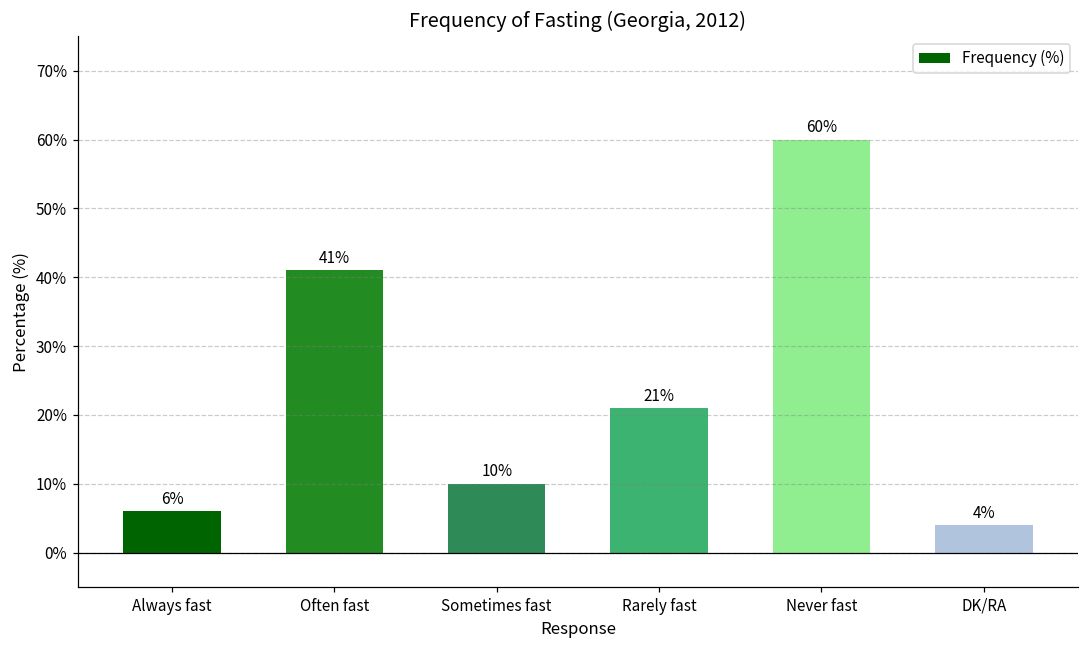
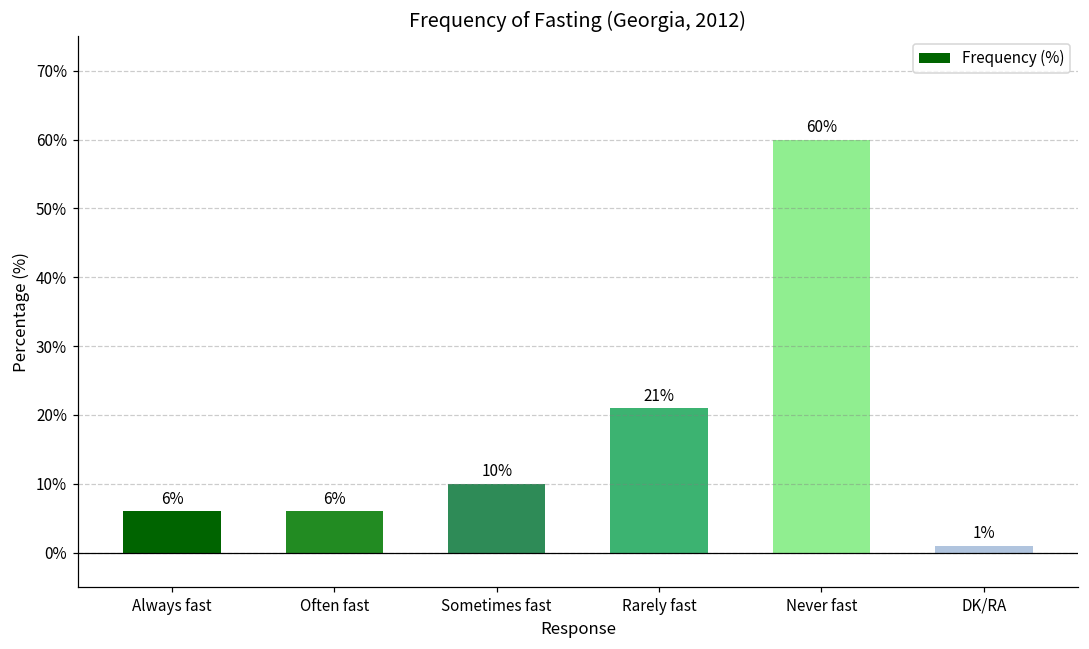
Often fast: 41% -> 6%
DK/RA: 4% -> 1%
